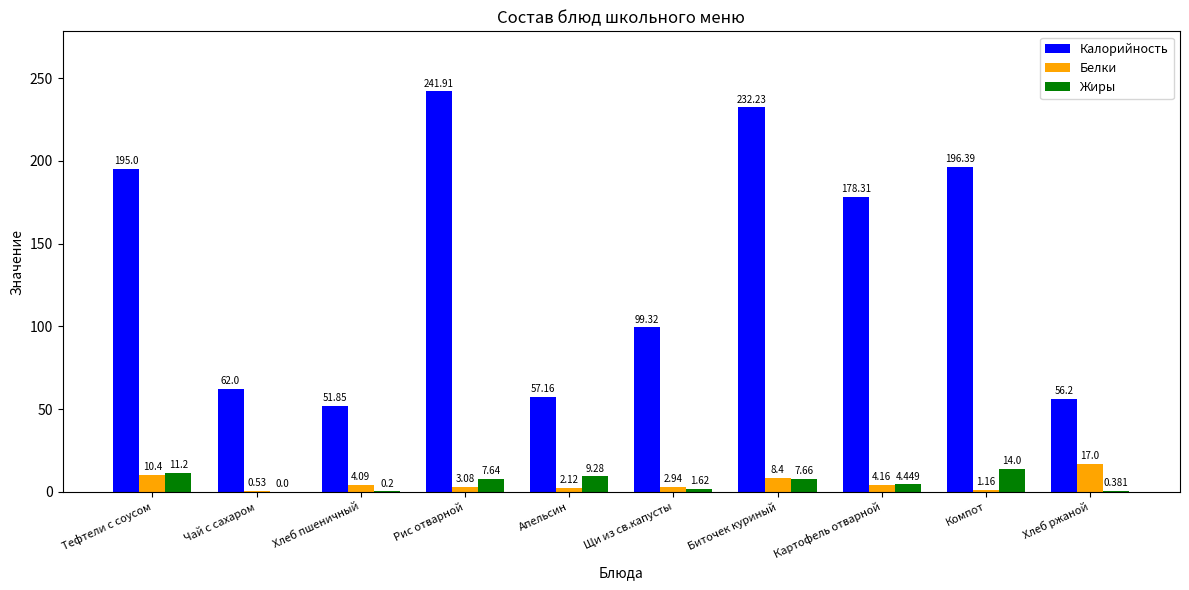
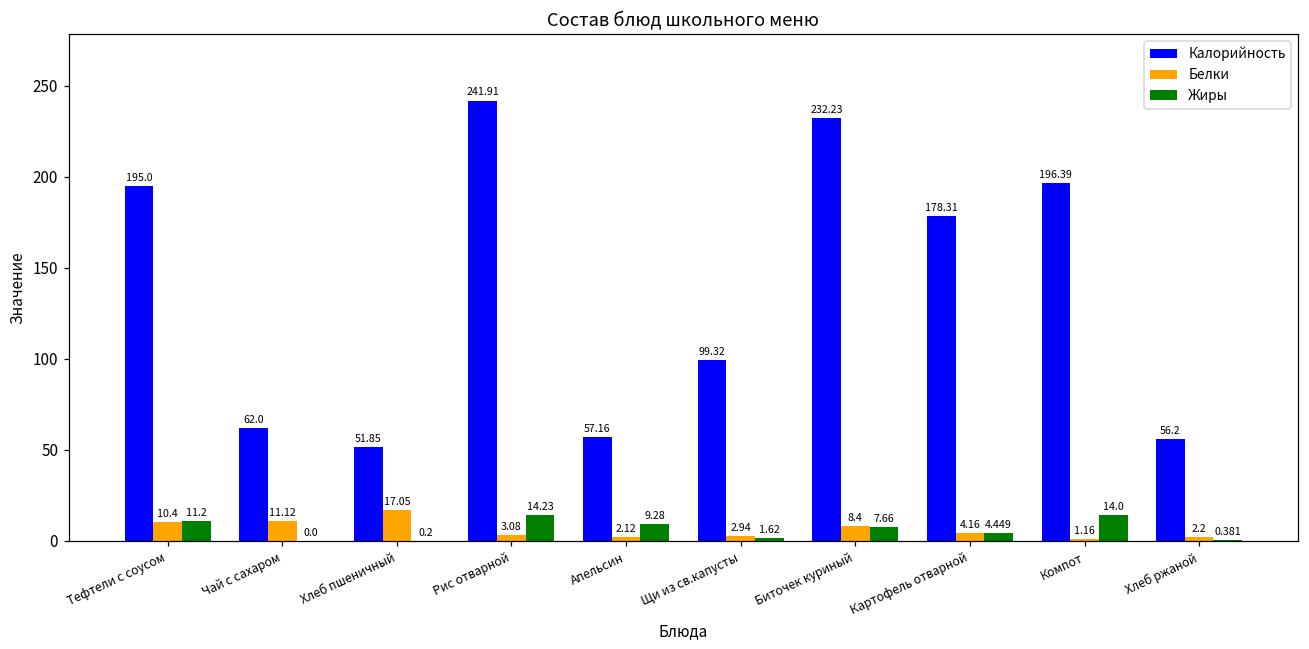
Белки, Чай с сахаром: 0.53 -> 11.12
Белки, Хлеб пшеничный: 4.09 -> 17.05
Жиры, Рис отварной: 7.64 -> 14.23
Белки, Хлеб ржаной: 17.0 -> 2.2
